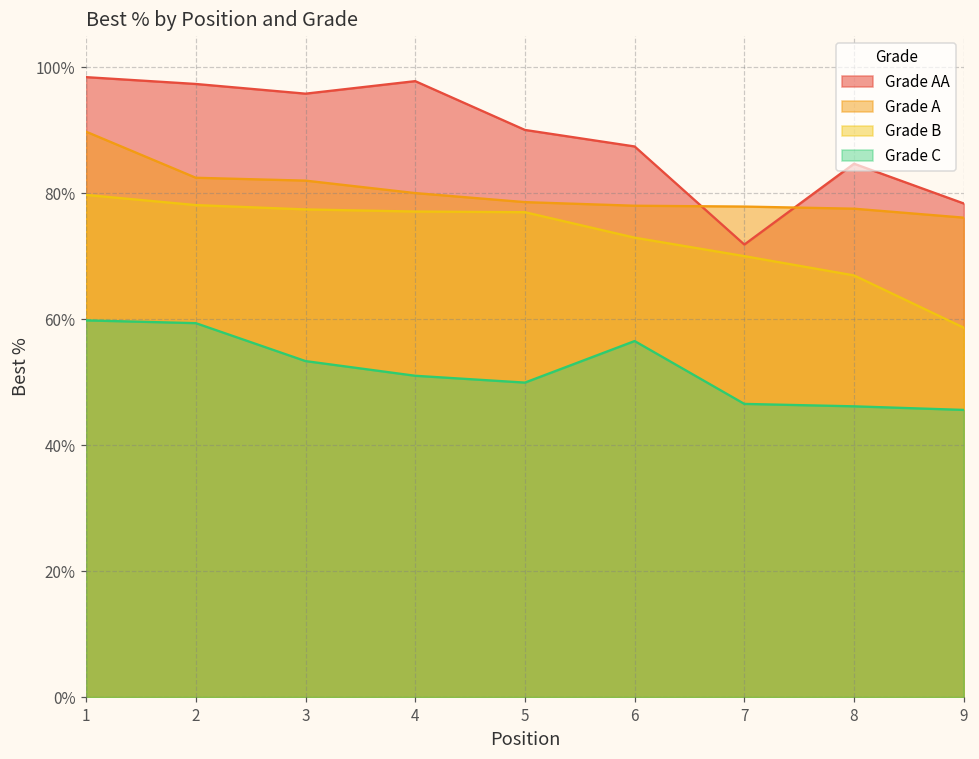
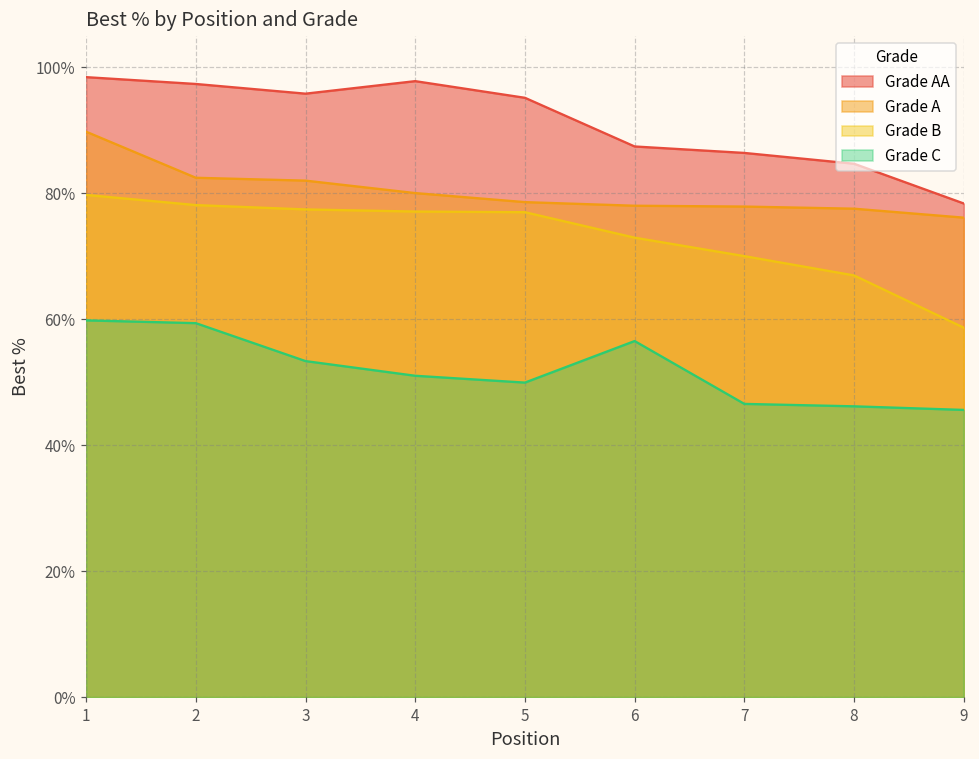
Grade AA, 5: 90% -> 95%
Grade AA, 7: 72% -> 86%
